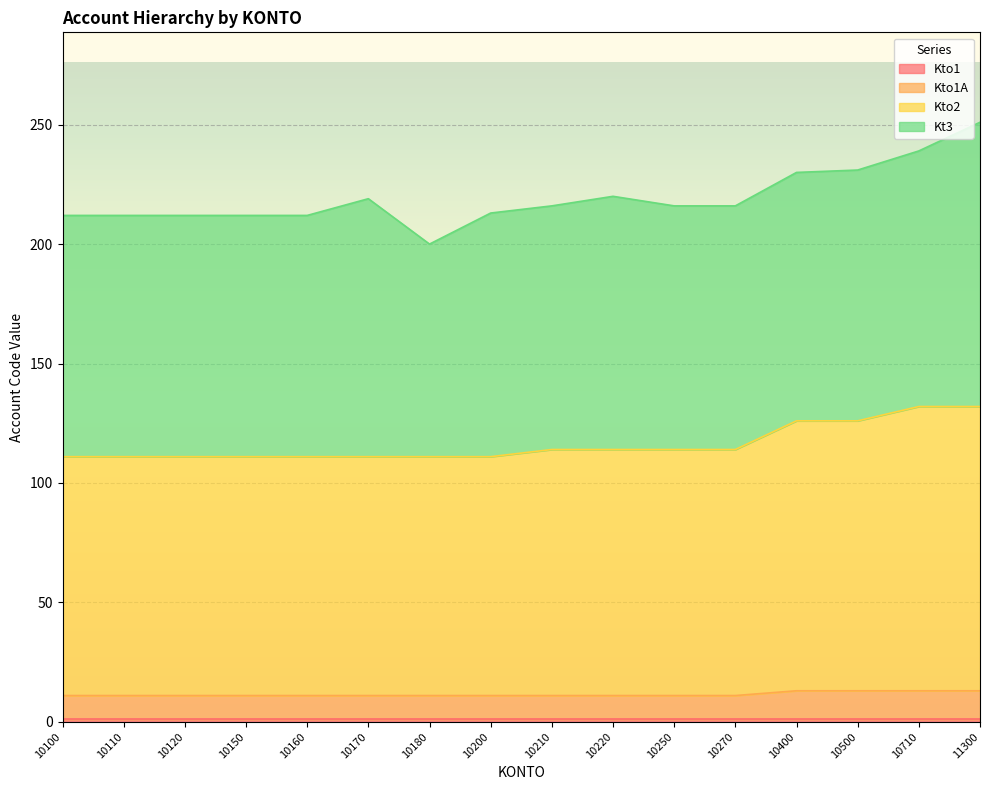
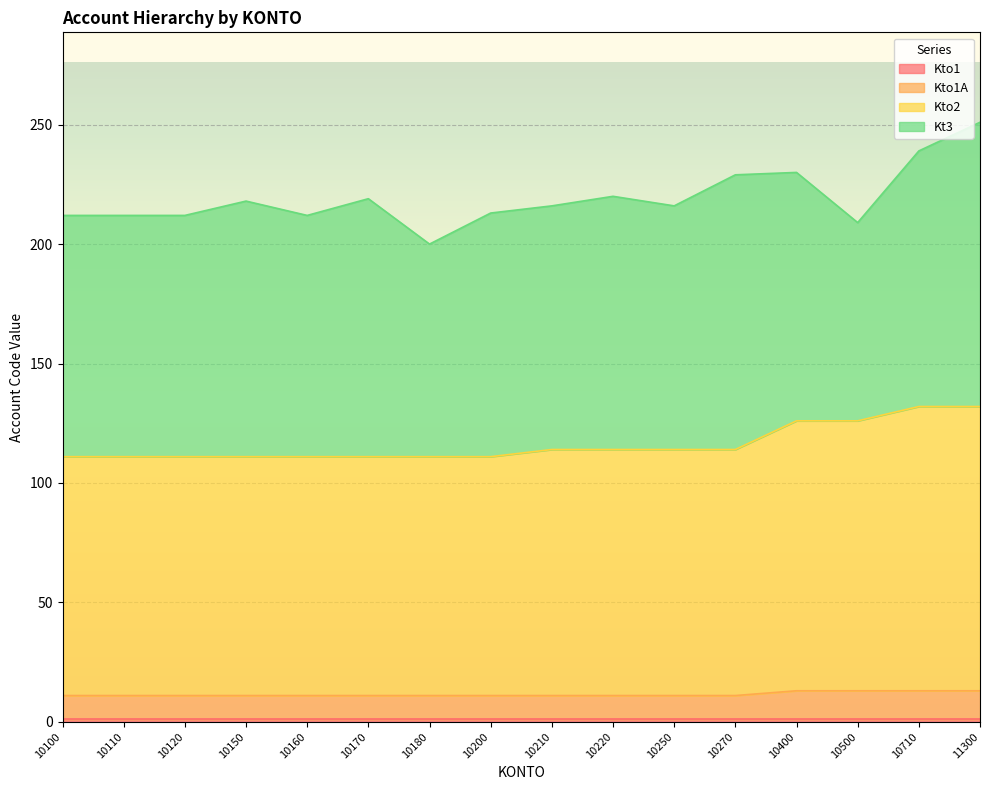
Kt3, 10150: 101 -> 107
Kt3, 10270: 102 -> 115
Kt3, 10500: 105 -> 83
